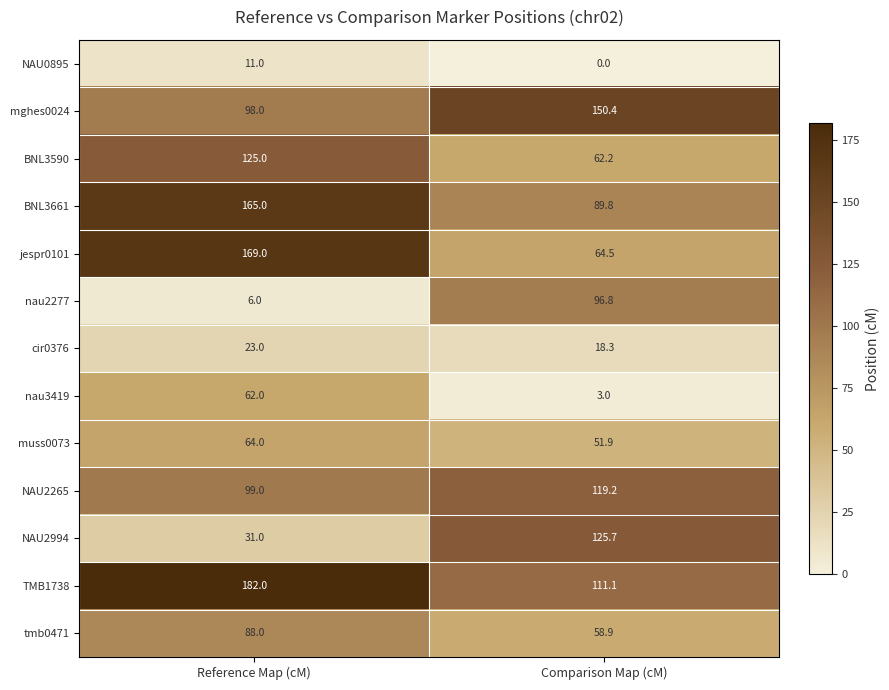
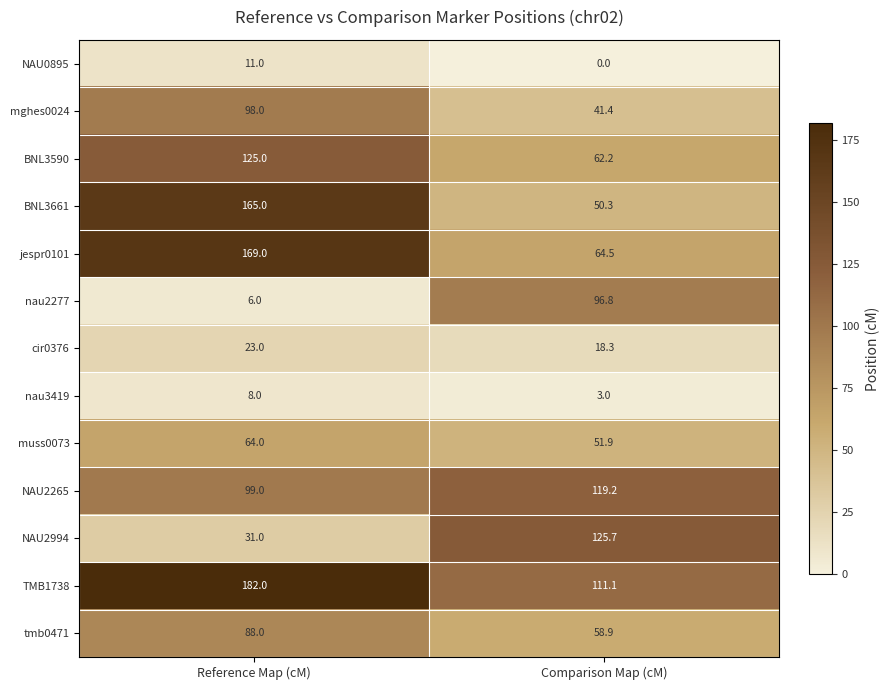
mghes0024, Comparison Map (cM): 150.4 -> 41.4
BNL3661, Comparison Map (cM): 89.8 -> 50.3
nau3419, Reference Map (cM): 62.0 -> 8.0
